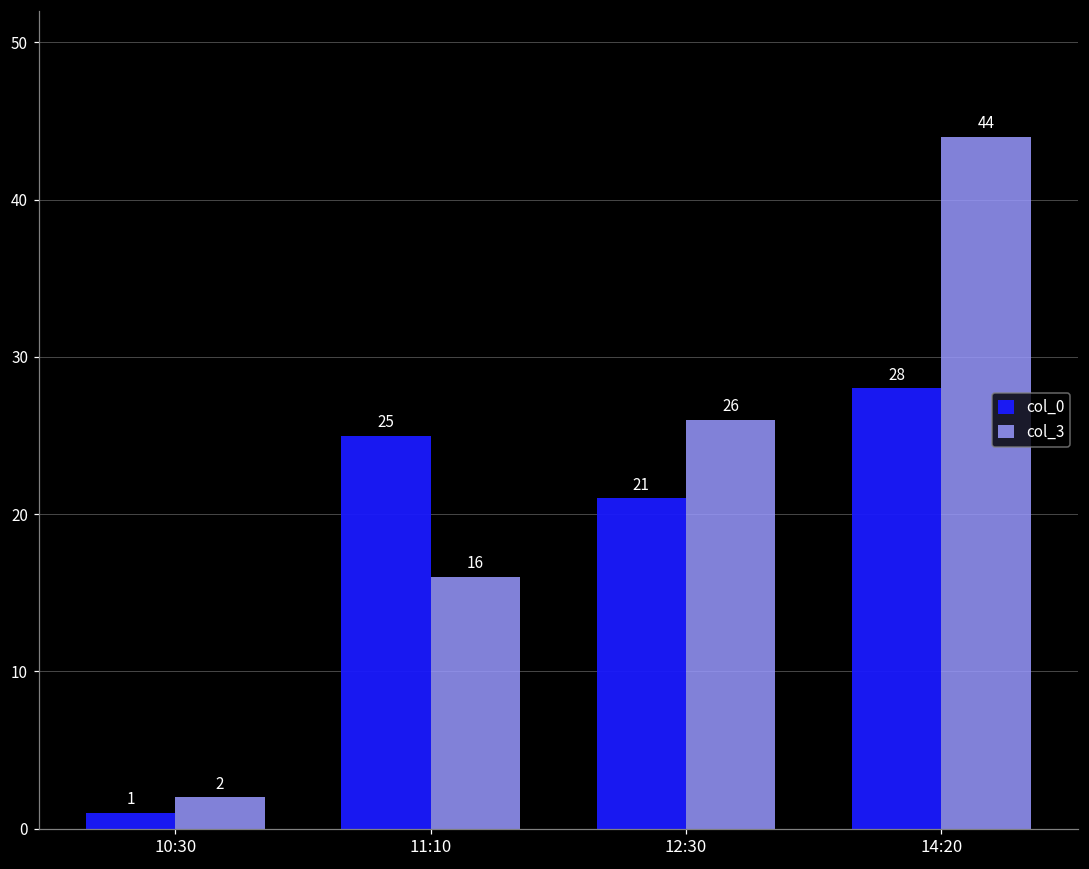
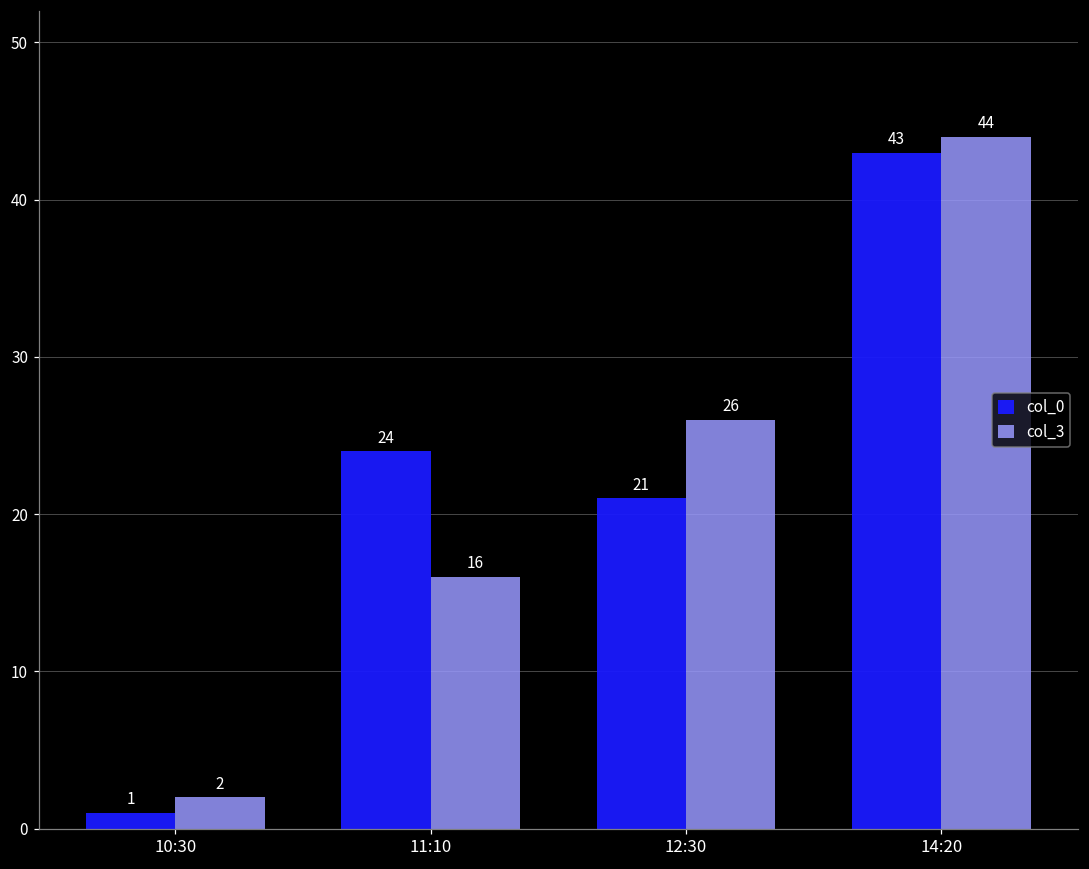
col_0, 11:10: 25 -> 24
col_0, 14:20: 28 -> 43
